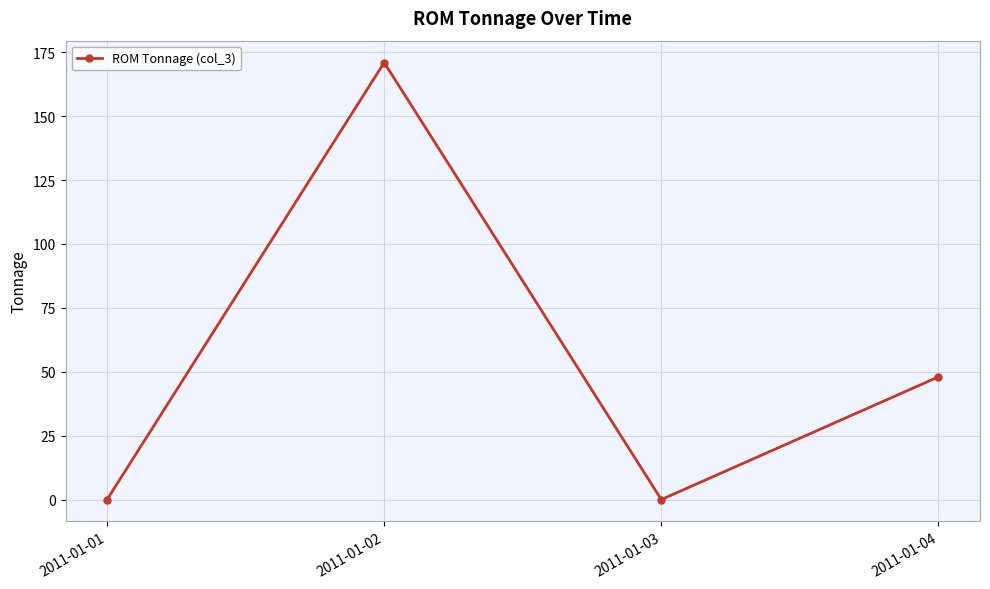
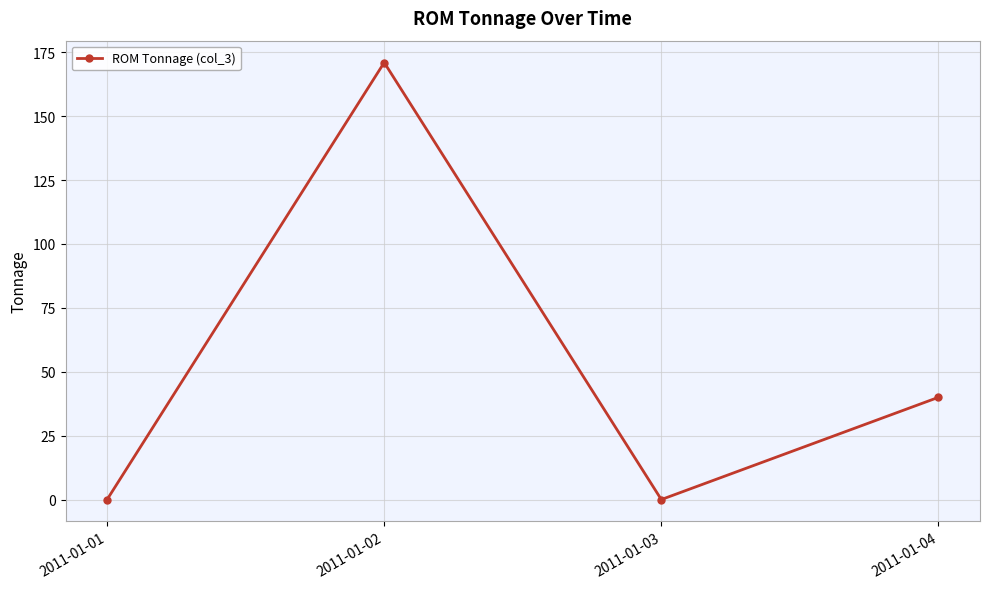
2011-01-04: 48 -> 40
